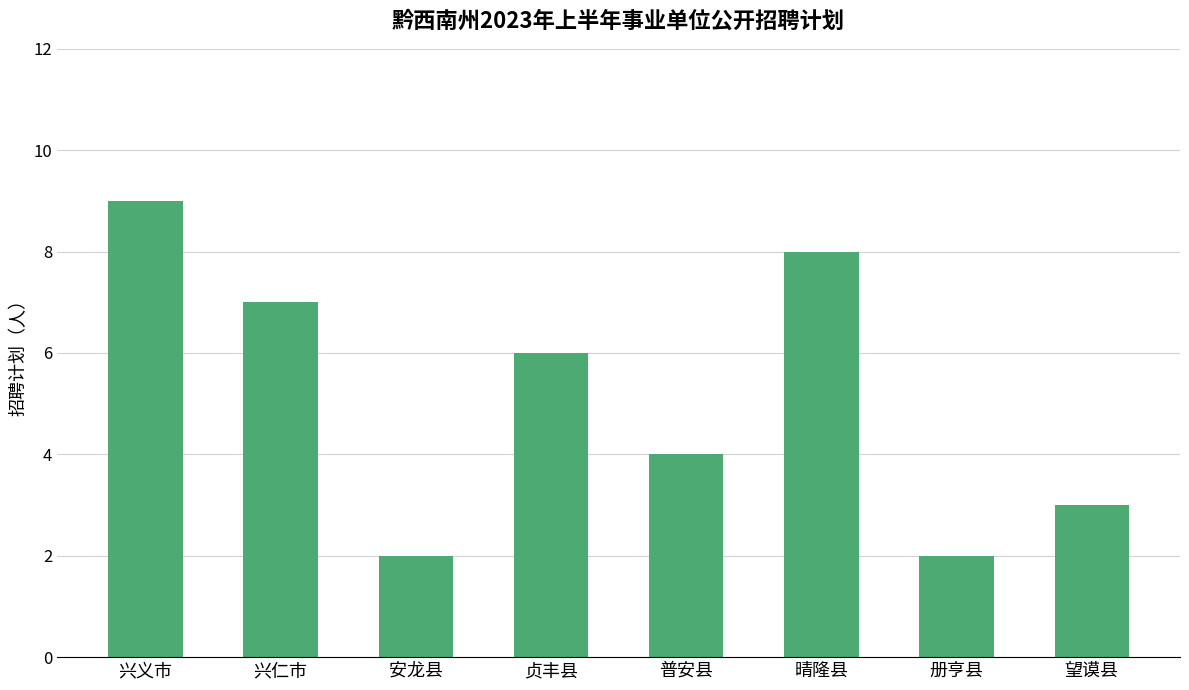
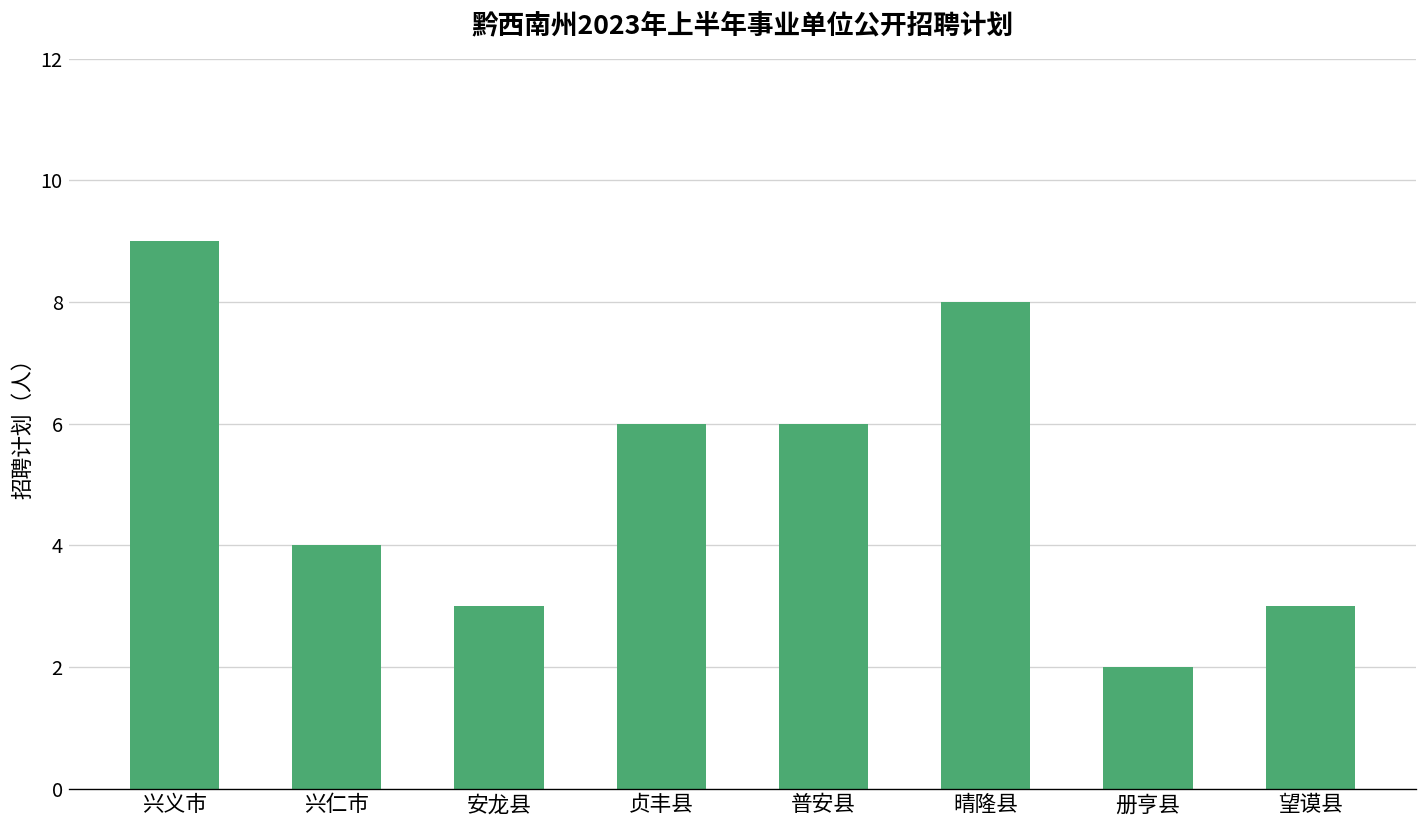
兴仁市: 7 -> 4
安龙县: 2 -> 3
普安县: 4 -> 6
